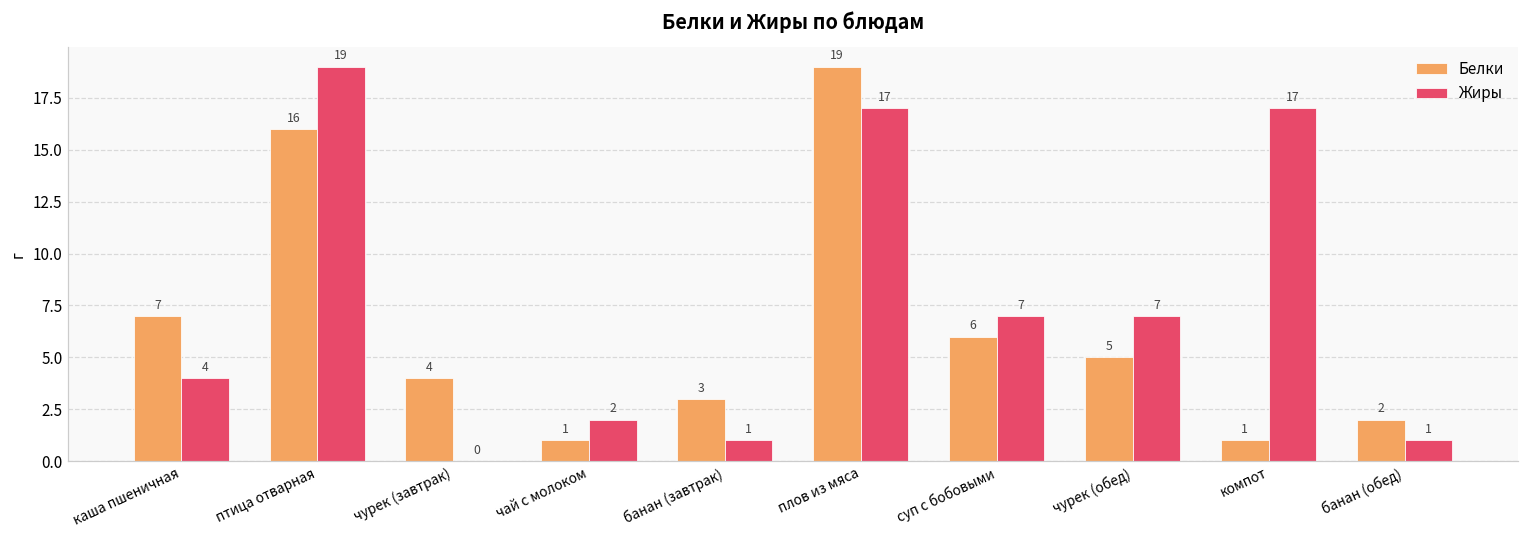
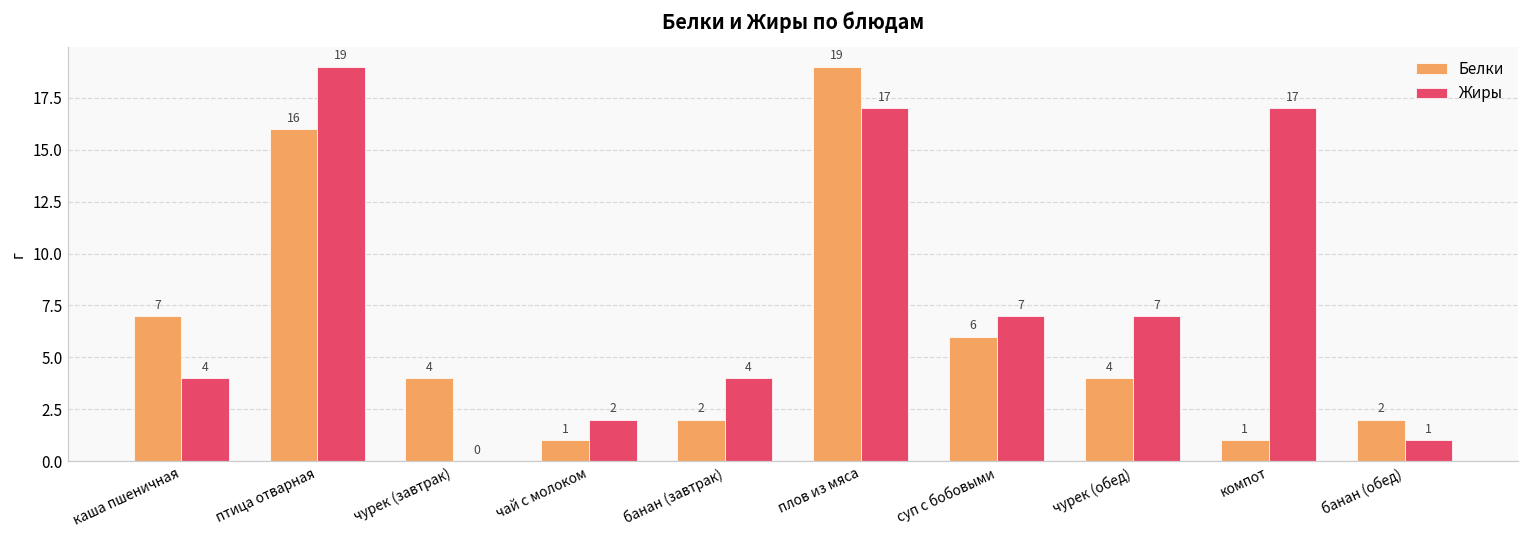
Белки, банан (завтрак): 3 -> 2
Жиры, банан (завтрак): 1 -> 4
Белки, чурек (обед): 5 -> 4
